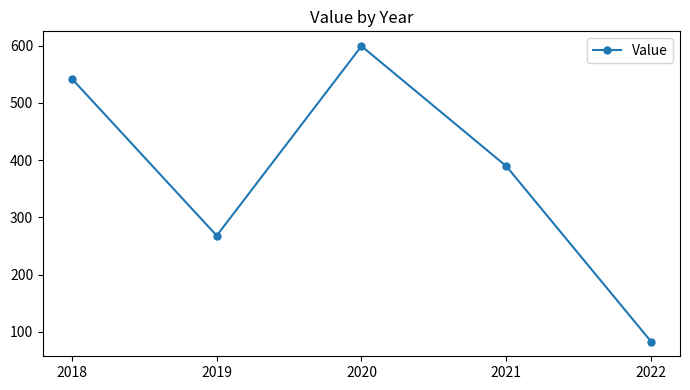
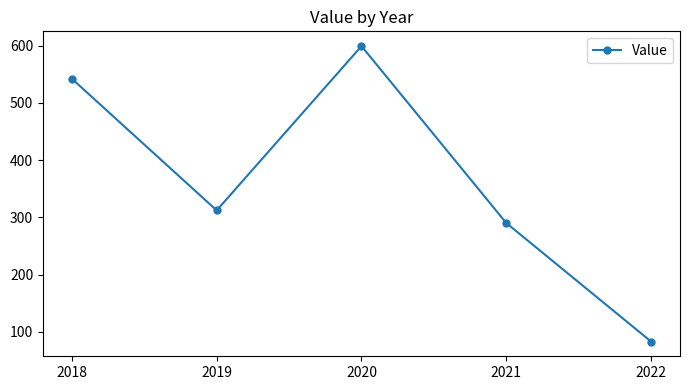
2019: 270 -> 310
2021: 390 -> 290
